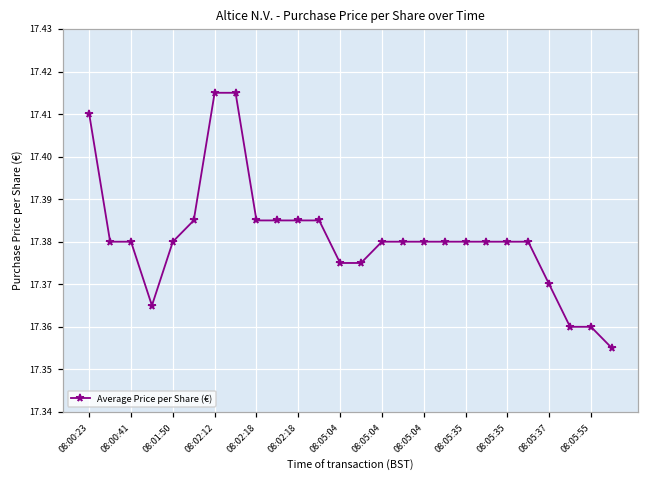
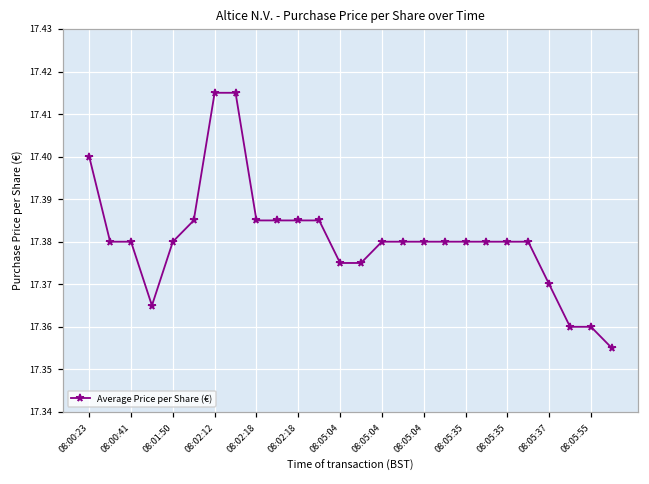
08:00:23: 17.41 -> 17.40
